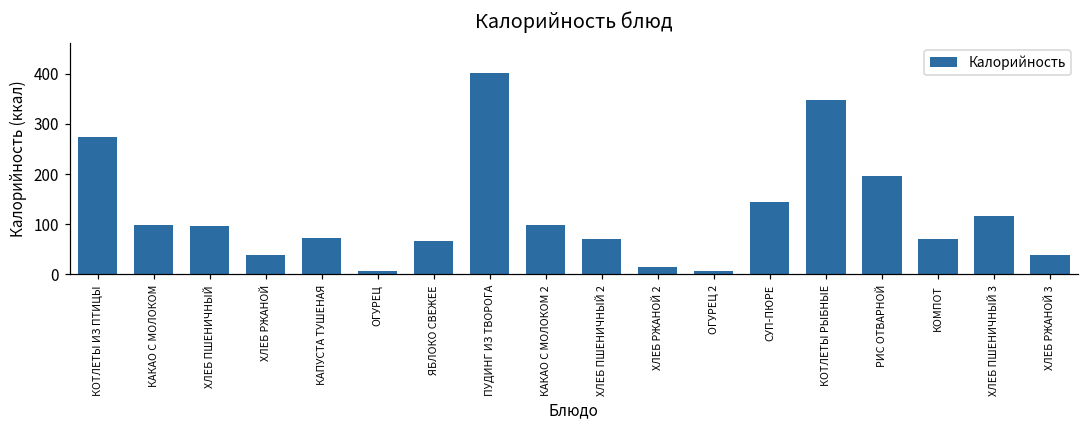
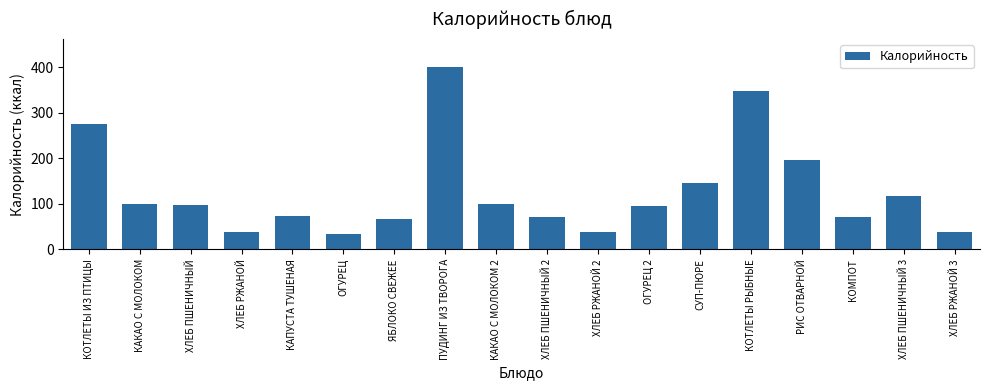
ОГУРЕЦ: 10 -> 30
ХЛЕБ РЖАНОЙ 2: 10 -> 40
ОГУРЕЦ 2: 10 -> 90
